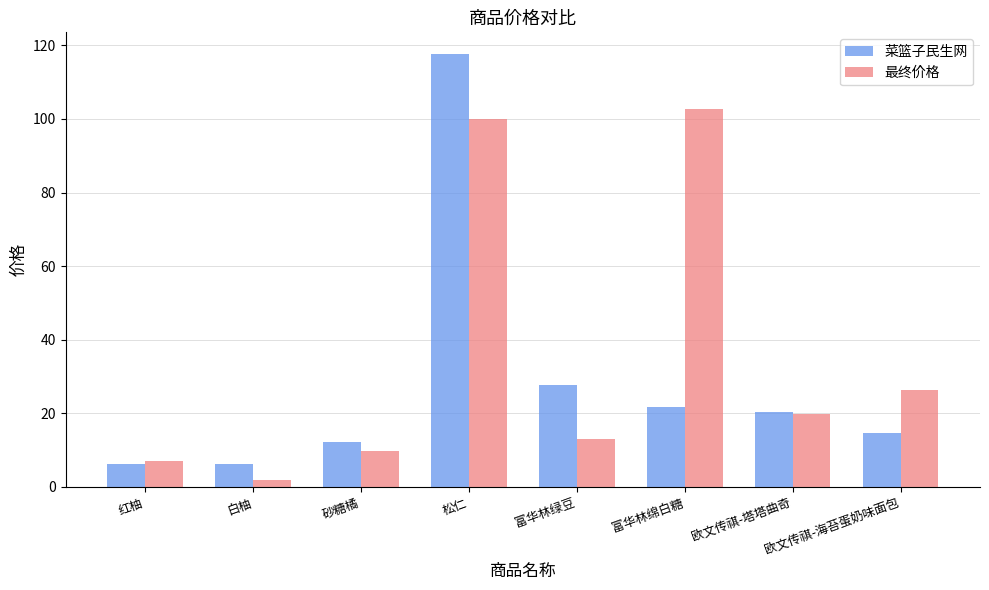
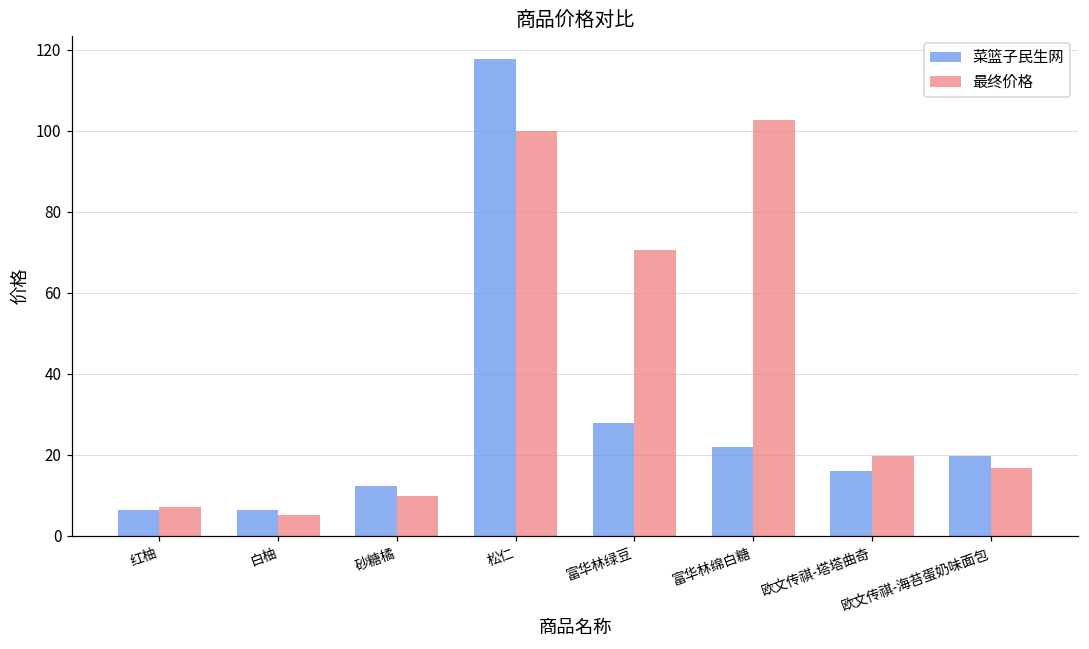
最终价格, 白柚: 2 -> 5
最终价格, 富华林绿豆: 13 -> 71
菜篮子民生网, 欧文传祺-塔塔曲奇: 21 -> 16
菜篮子民生网, 欧文传祺-海苔蛋奶味面包: 15 -> 20
最终价格, 欧文传祺-海苔蛋奶味面包: 26 -> 17
